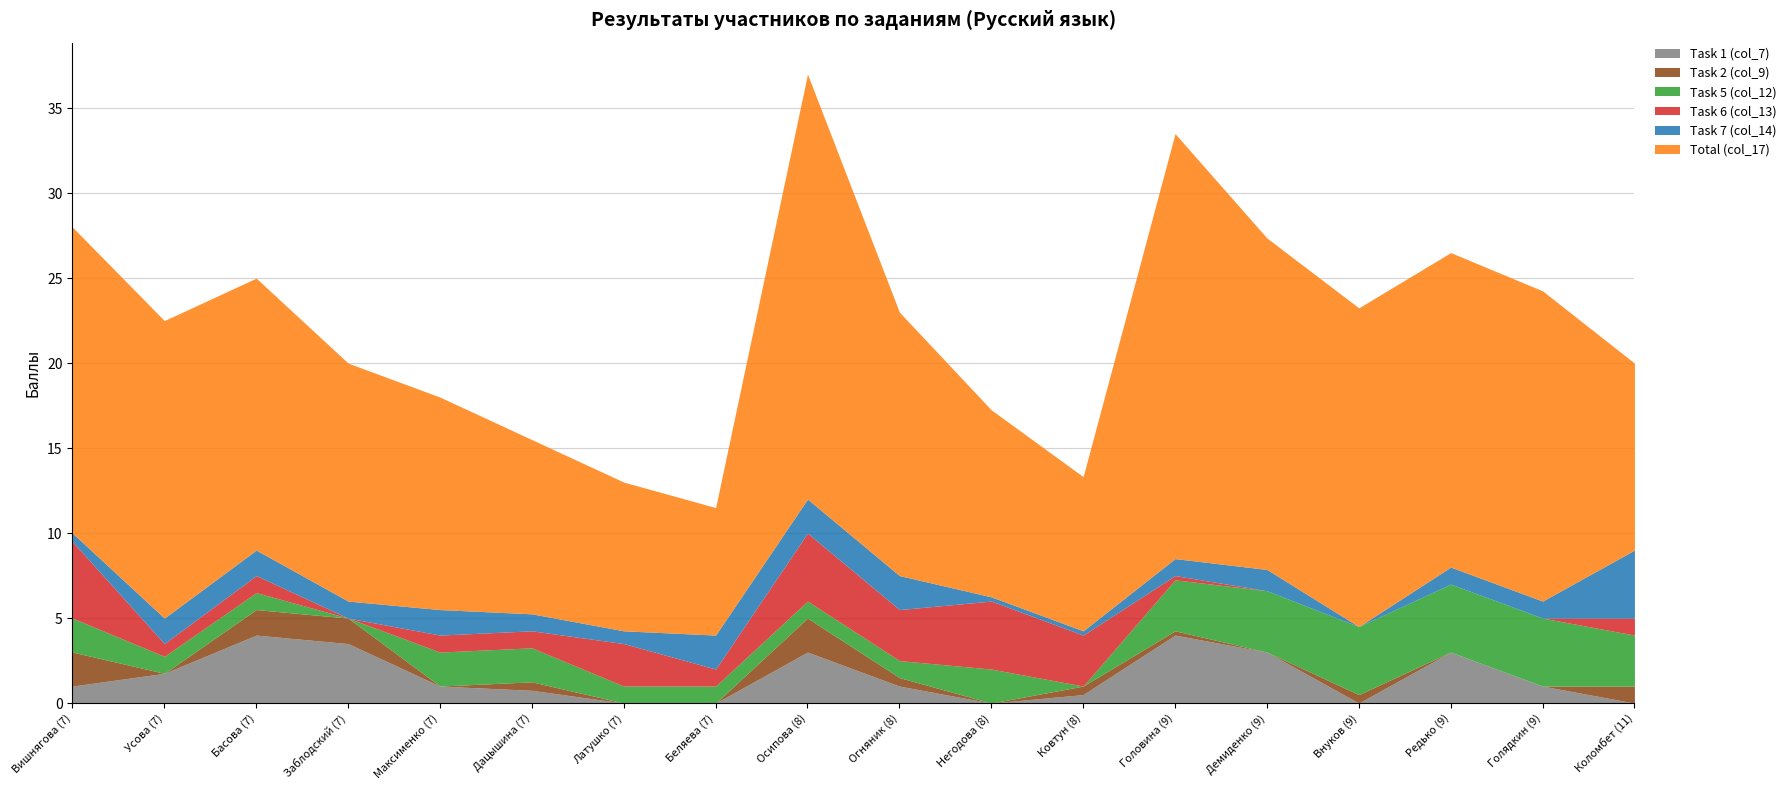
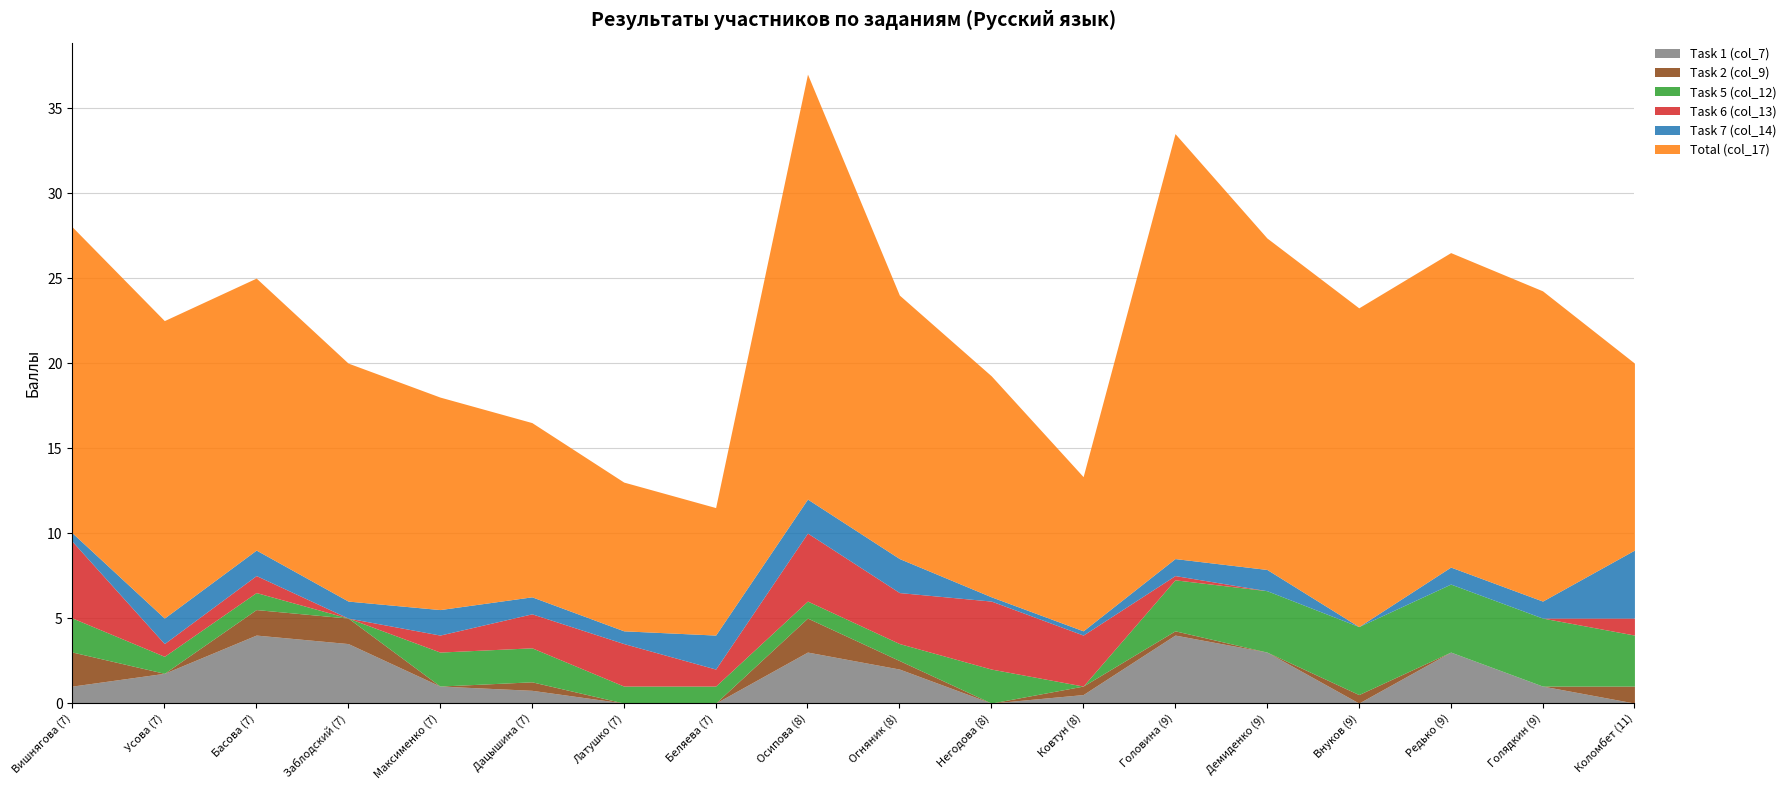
Task 6 (col_13), Дацышина (7): 1 -> 2
Task 1 (col_7), Огняник (8): 1 -> 2
Total (col_17), Негодова (8): 11 -> 13
